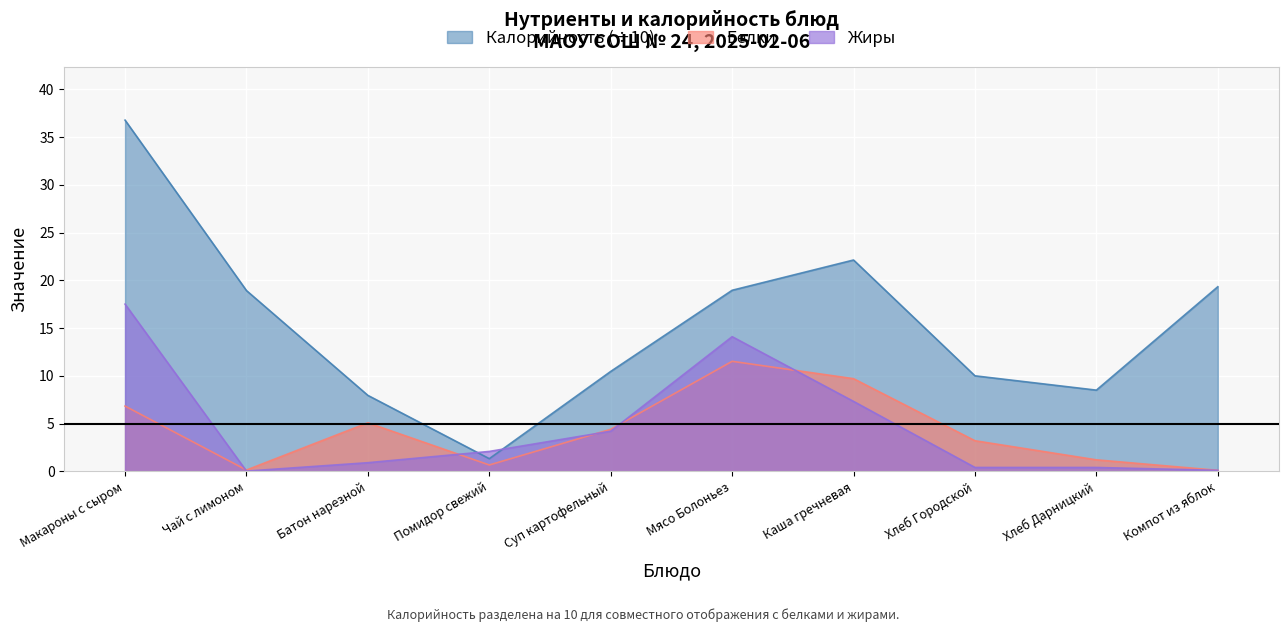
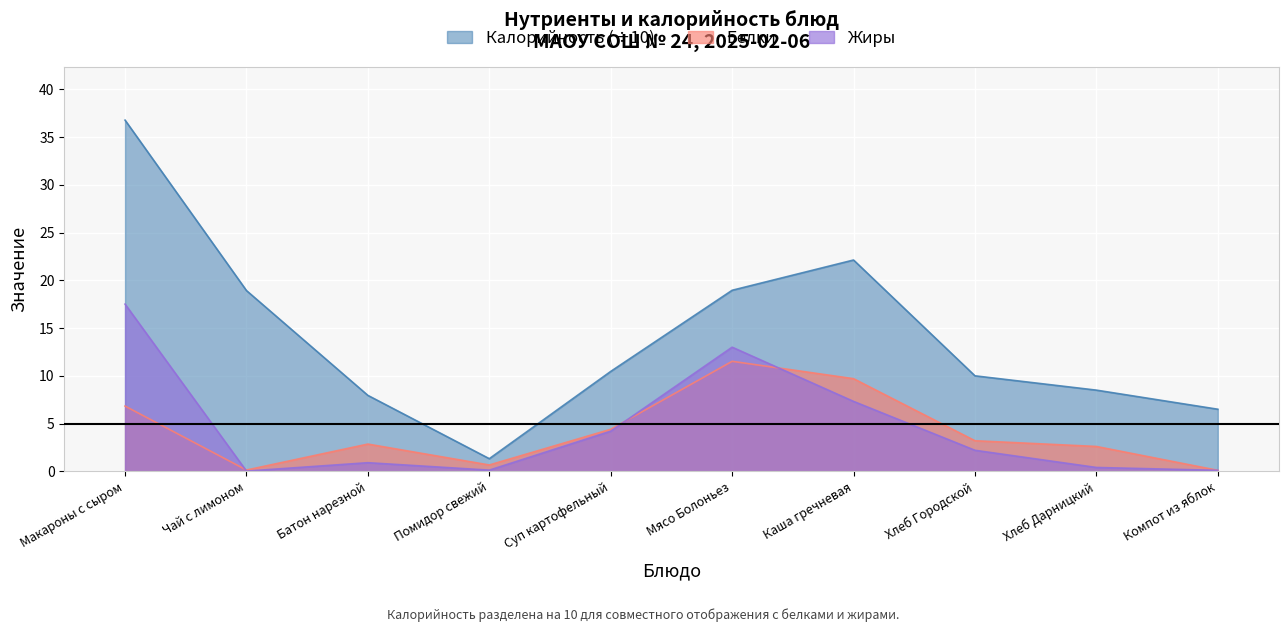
Белки, Батон нарезной: 5 -> 3
Жиры, Помидор свежий: 2 -> 0
Жиры, Мясо Болоньез: 14 -> 13
Жиры, Хлеб Городской: 0 -> 2
Белки, Хлеб Дарницкий: 1 -> 3
Калорийность (÷10), Компот из яблок: 19 -> 7
